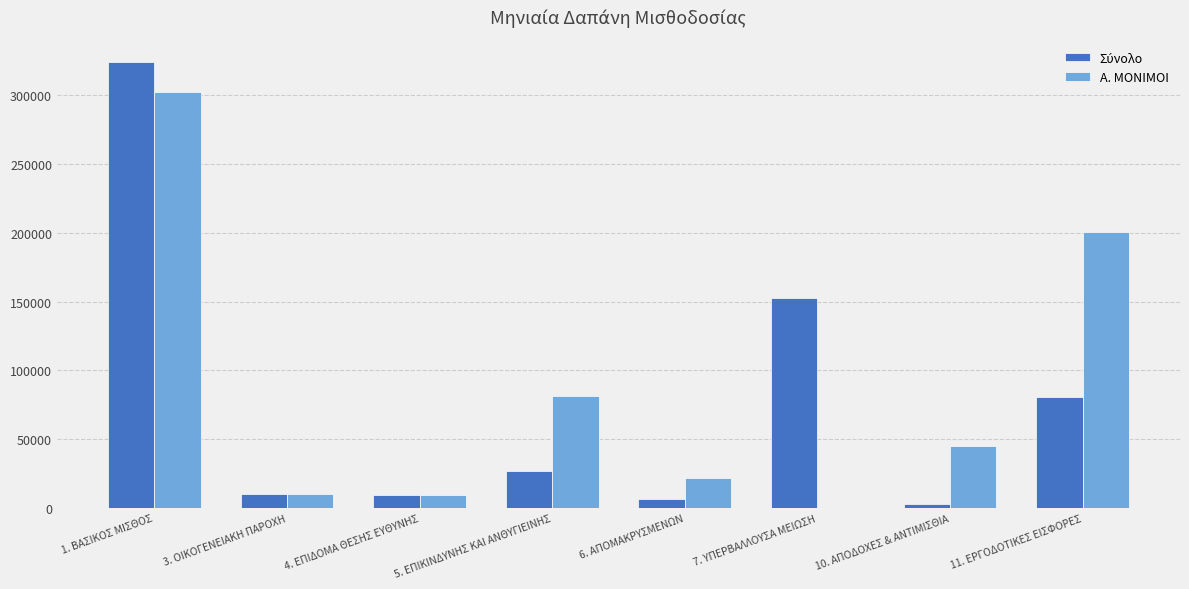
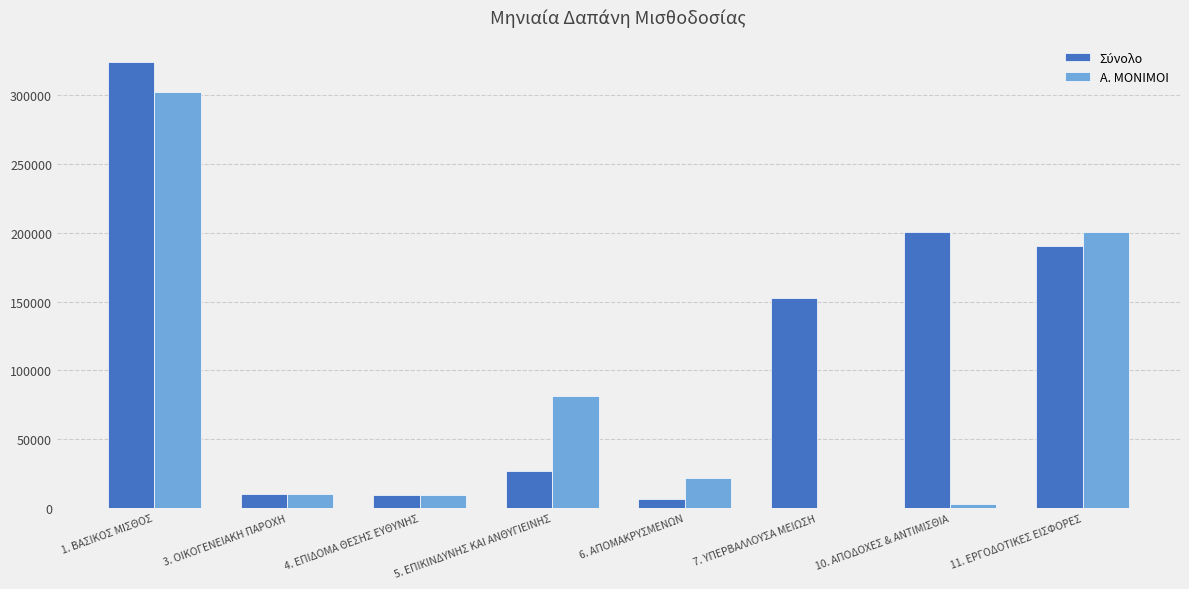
Σύνολο, 10. ΑΠΟΔΟΧΕΣ & ΑΝΤΙΜΙΣΘΙΑ: 3000 -> 200000
Α. ΜΟΝΙΜΟΙ, 10. ΑΠΟΔΟΧΕΣ & ΑΝΤΙΜΙΣΘΙΑ: 45000 -> 3000
Σύνολο, 11. ΕΡΓΟΔΟΤΙΚΕΣ ΕΙΣΦΟΡΕΣ: 81000 -> 190000
